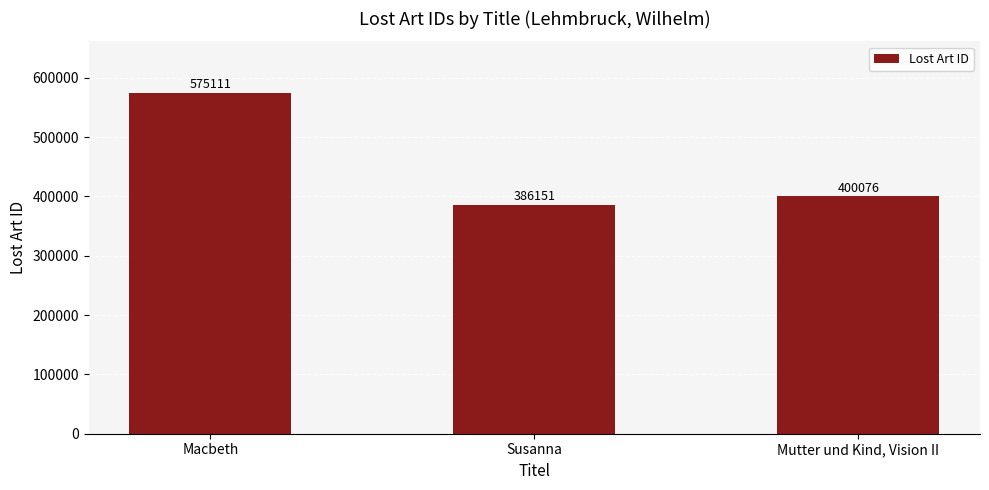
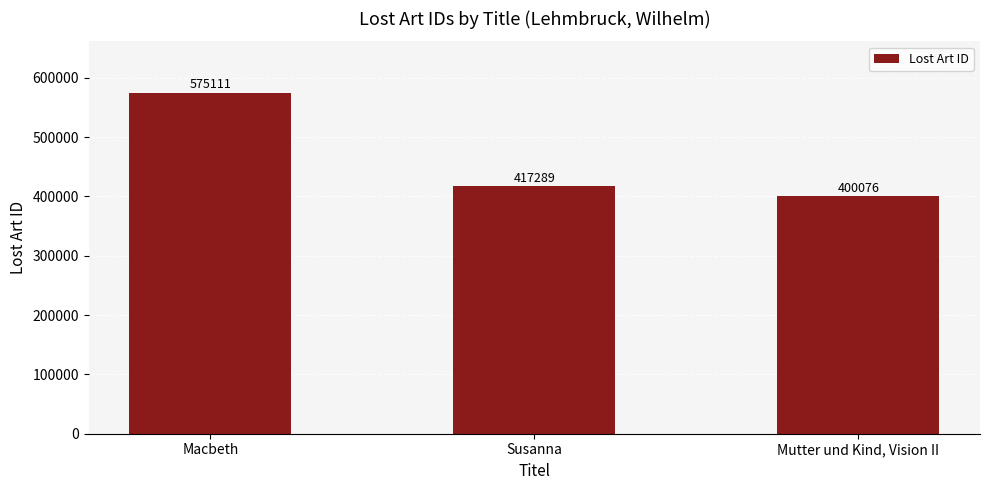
Susanna: 386151 -> 417289
